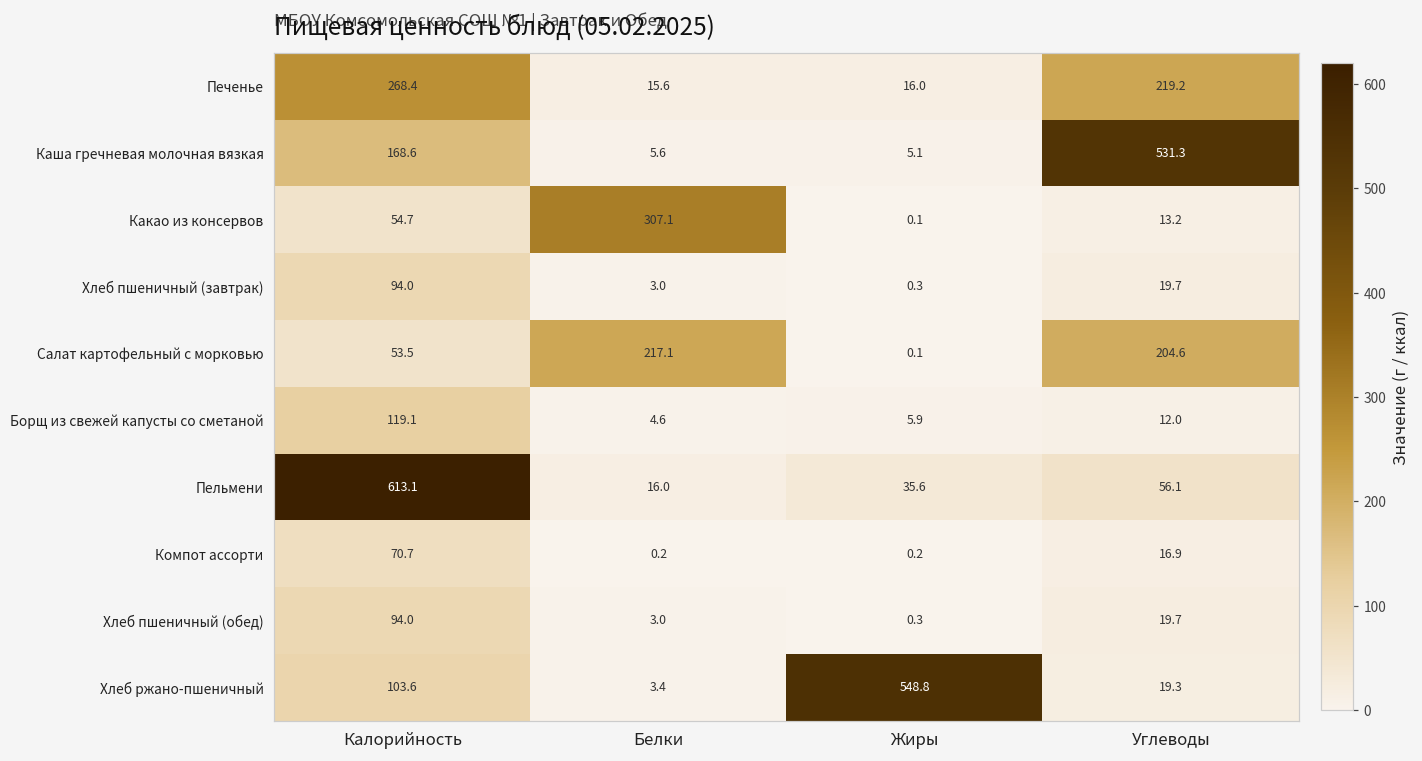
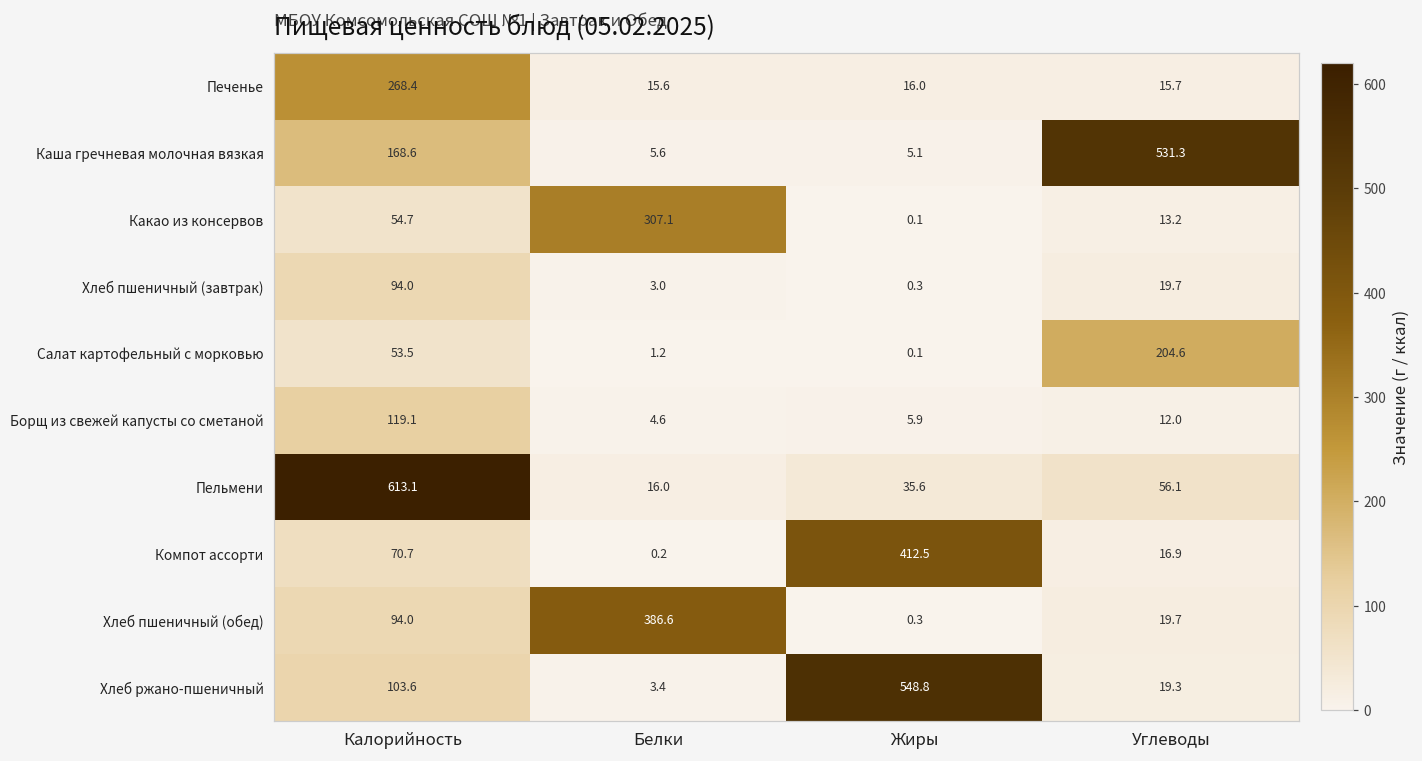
Печенье, Углеводы: 219.2 -> 15.7
Салат картофельный с морковью, Белки: 217.1 -> 1.2
Компот ассорти, Жиры: 0.2 -> 412.5
Хлеб пшеничный (обед), Белки: 3.0 -> 386.6
